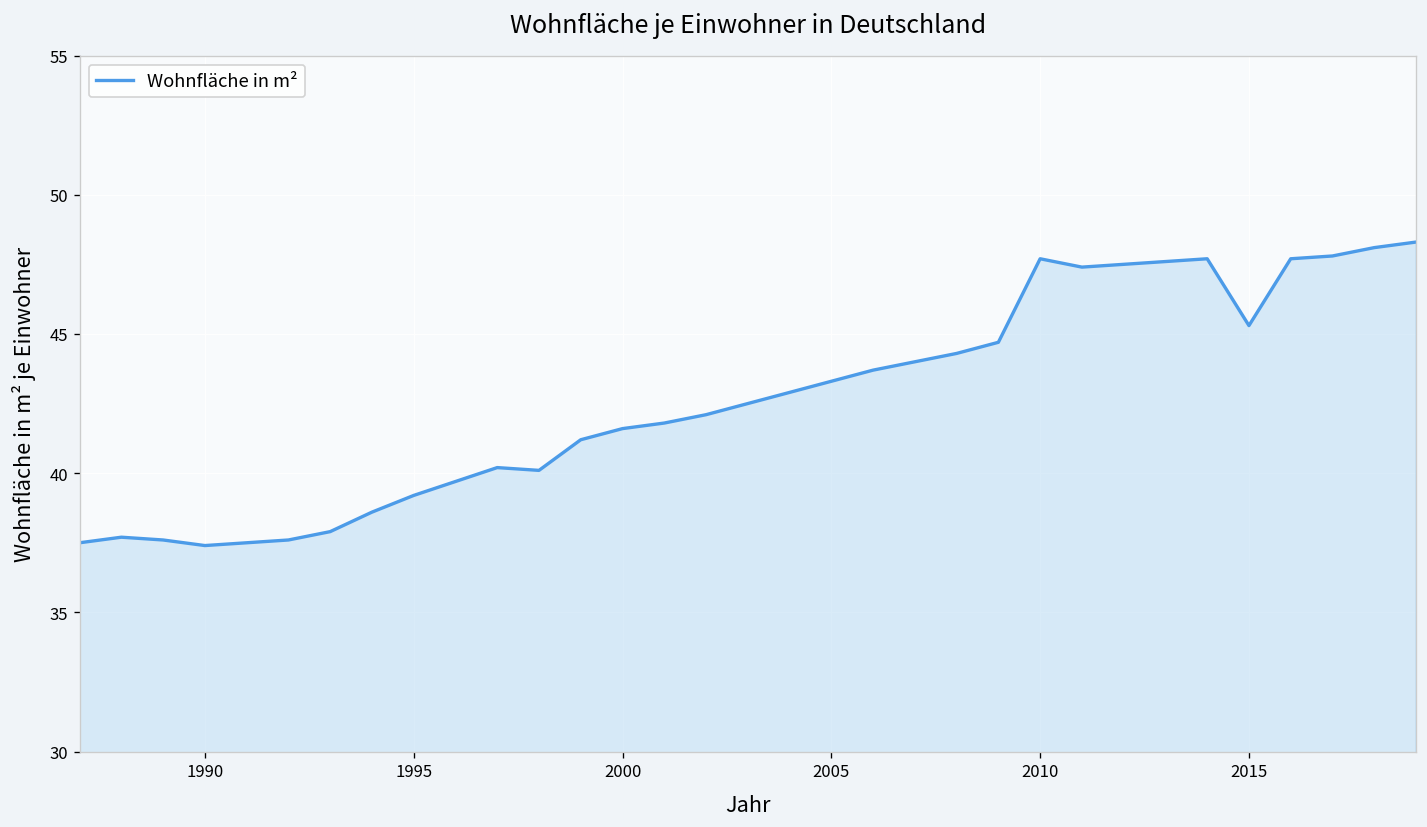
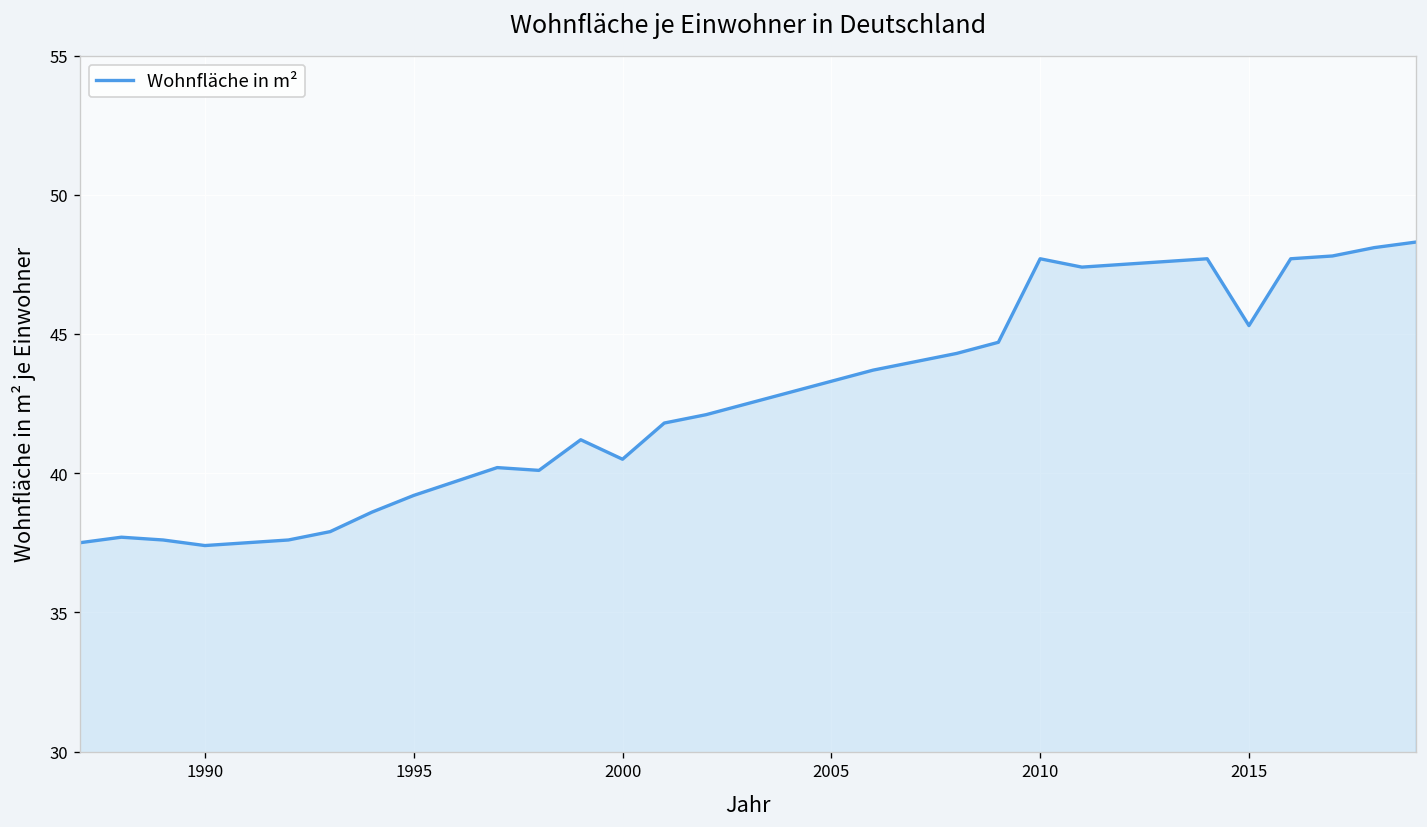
2000: 41.6 -> 40.5
